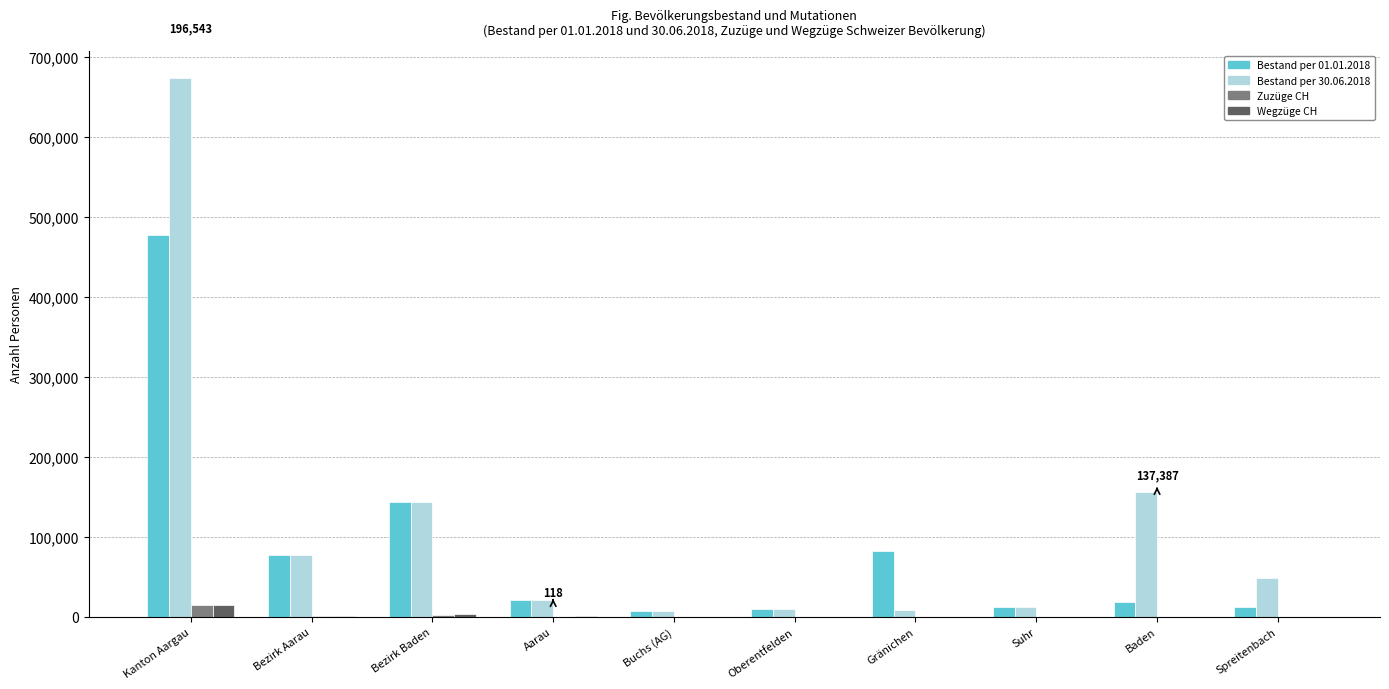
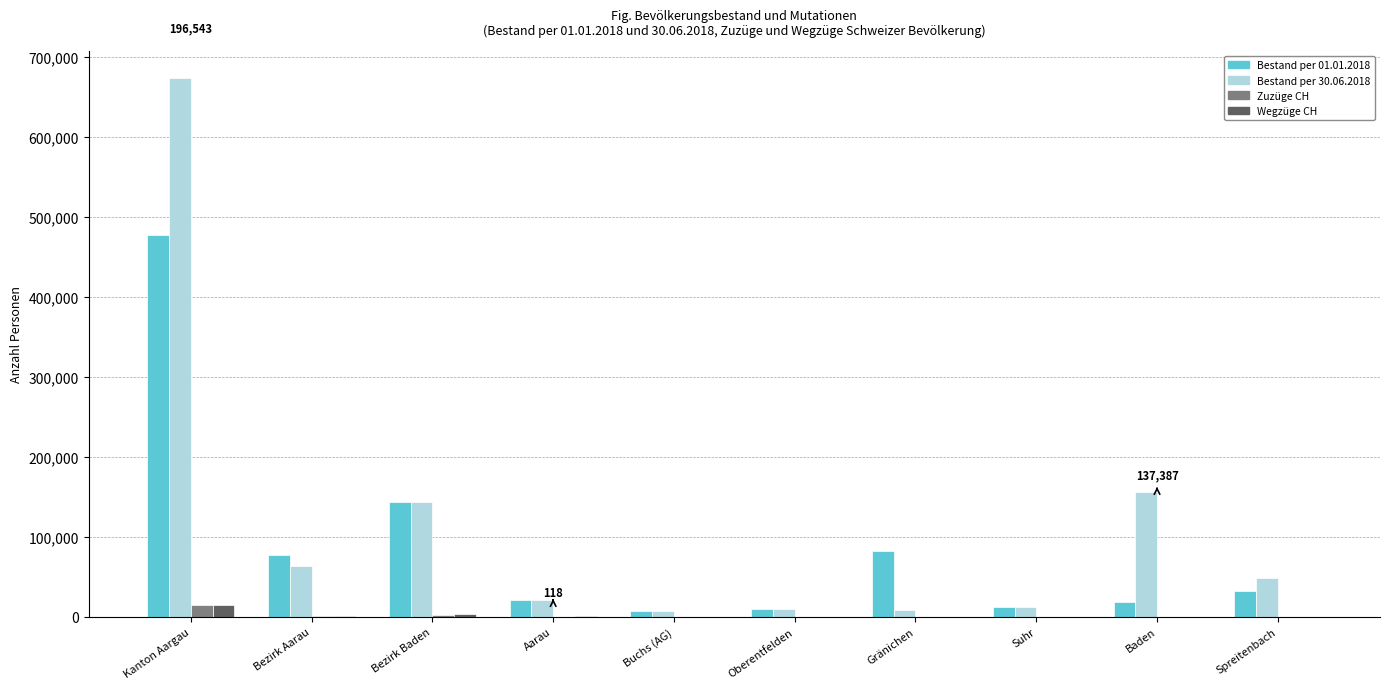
Bestand per 30.06.2018, Bezirk Aarau: 80,000 -> 60,000
Bestand per 01.01.2018, Spreitenbach: 10,000 -> 30,000
